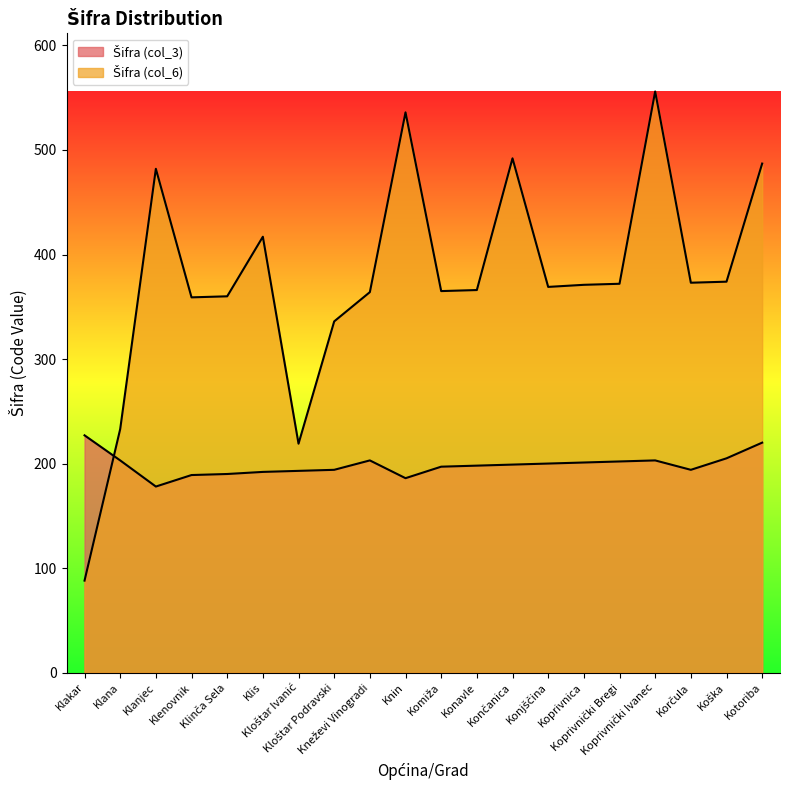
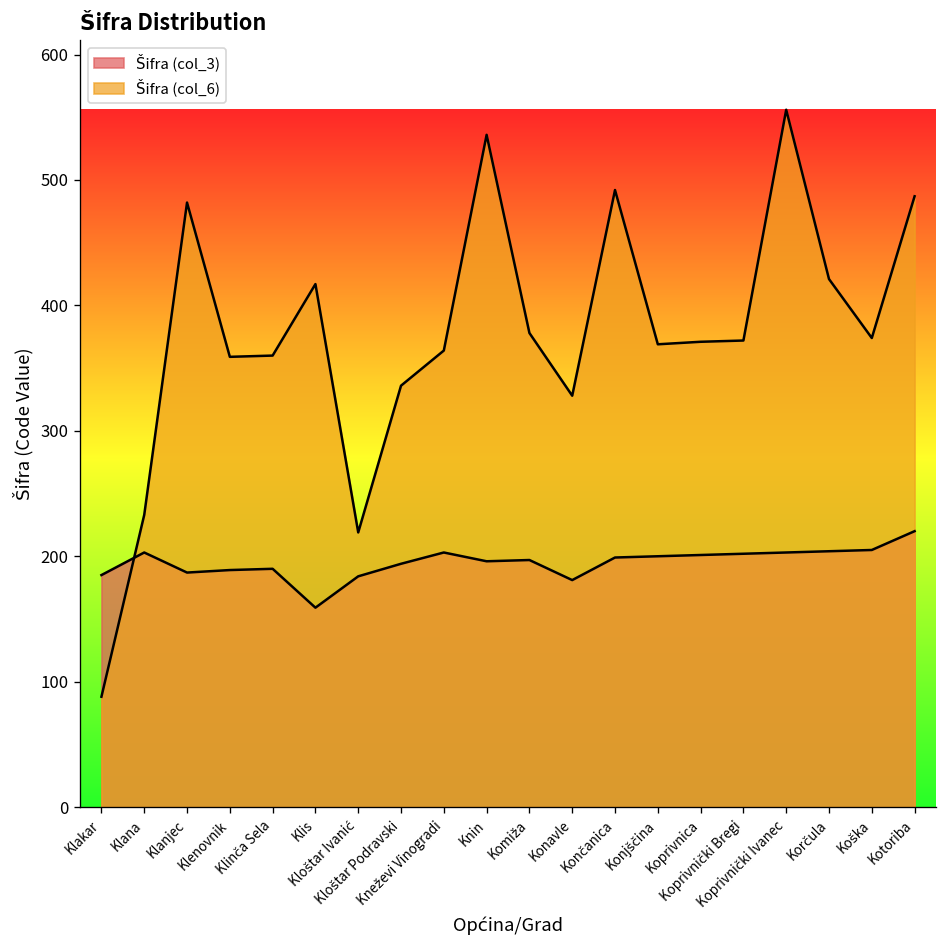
Šifra (col_3), Klakar: 227 -> 185
Šifra (col_3), Klanjec: 178 -> 187
Šifra (col_3), Klis: 192 -> 159
Šifra (col_3), Kloštar Ivanić: 193 -> 184
Šifra (col_3), Knin: 186 -> 196
Šifra (col_6), Komiža: 365 -> 378
Šifra (col_3), Konavle: 198 -> 181
Šifra (col_6), Konavle: 366 -> 328
Šifra (col_3), Korčula: 194 -> 204
Šifra (col_6), Korčula: 373 -> 421
